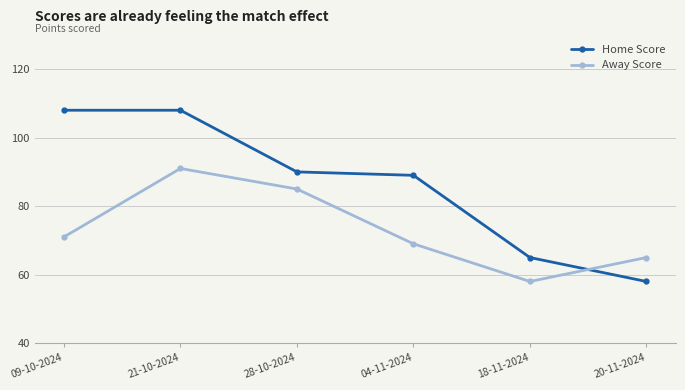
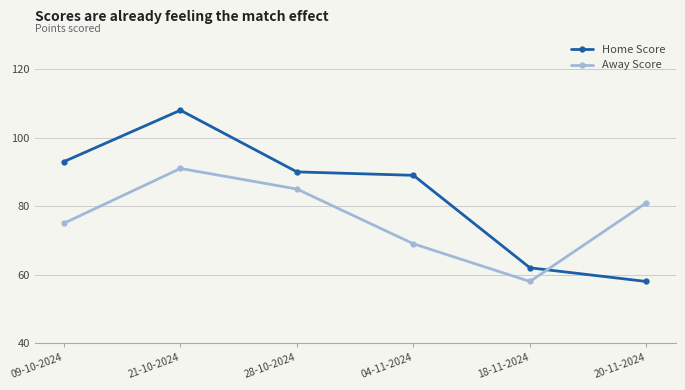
Home Score, 09-10-2024: 108 -> 93
Away Score, 09-10-2024: 71 -> 75
Home Score, 18-11-2024: 65 -> 62
Away Score, 20-11-2024: 65 -> 81
